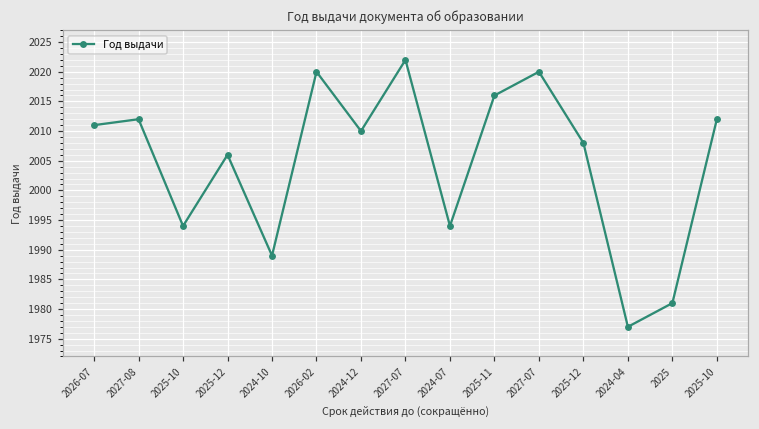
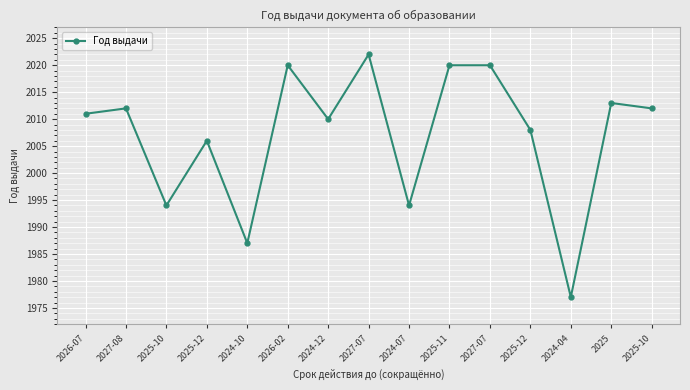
2024-10: 1989 -> 1987
2025-11: 2016 -> 2020
2025: 1981 -> 2013
